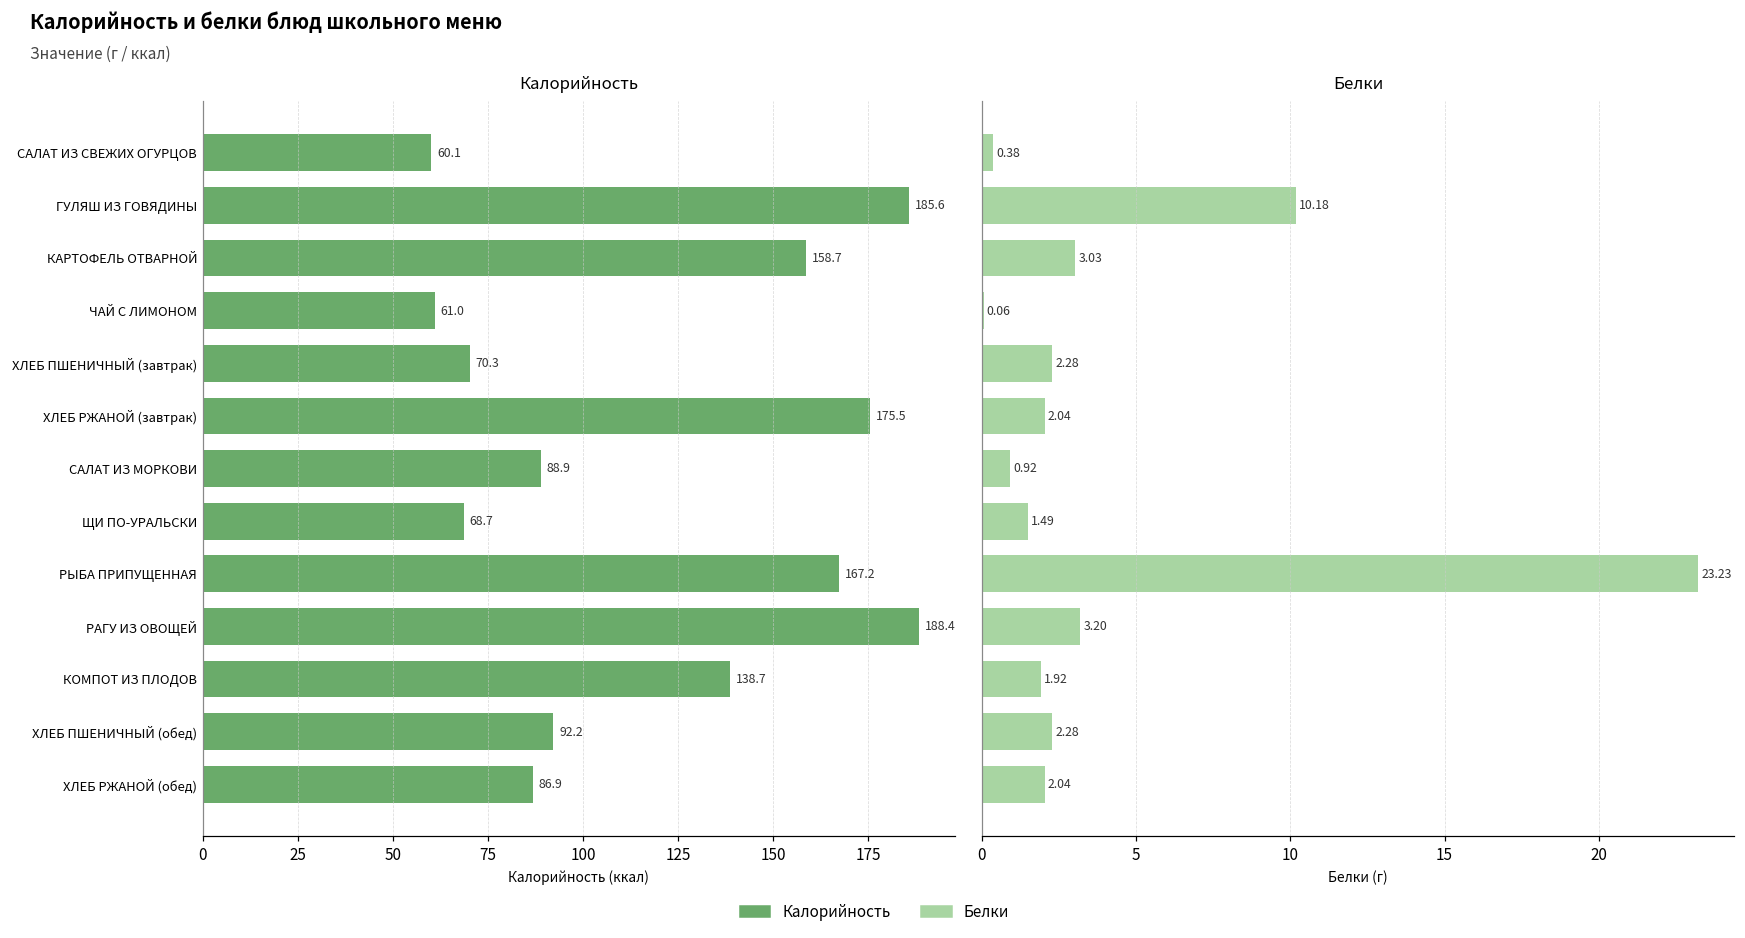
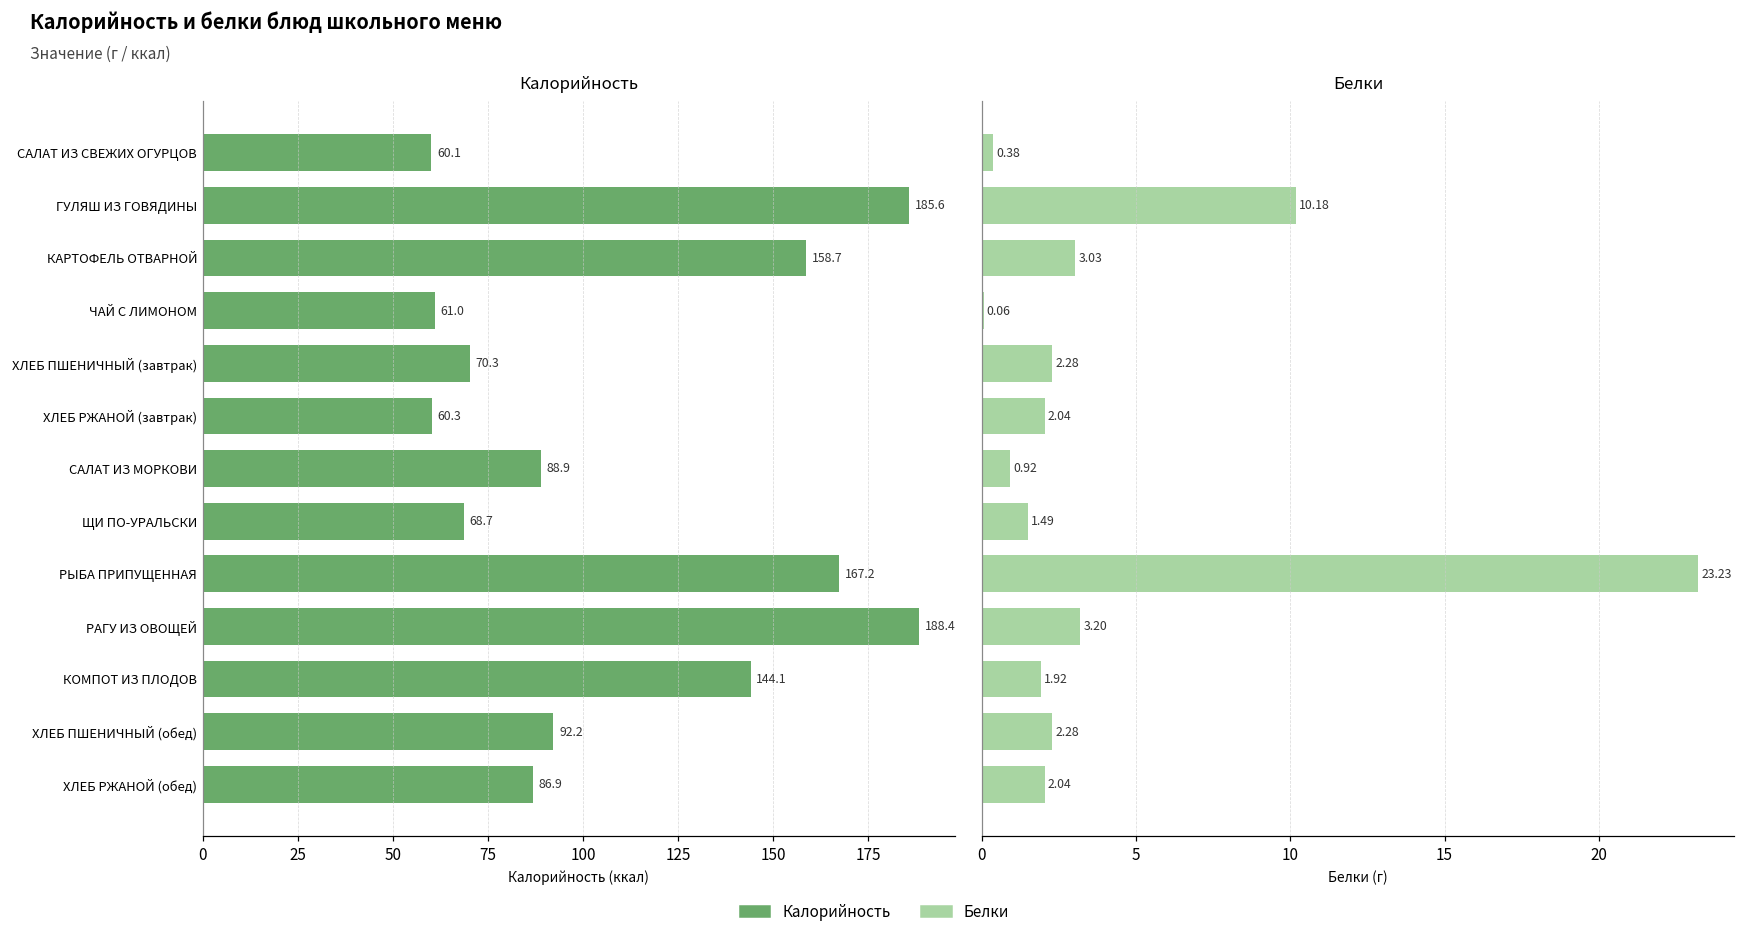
Калорийность, ХЛЕБ РЖАНОЙ (завтрак): 175.5 -> 60.3
Калорийность, КОМПОТ ИЗ ПЛОДОВ: 138.7 -> 144.1
